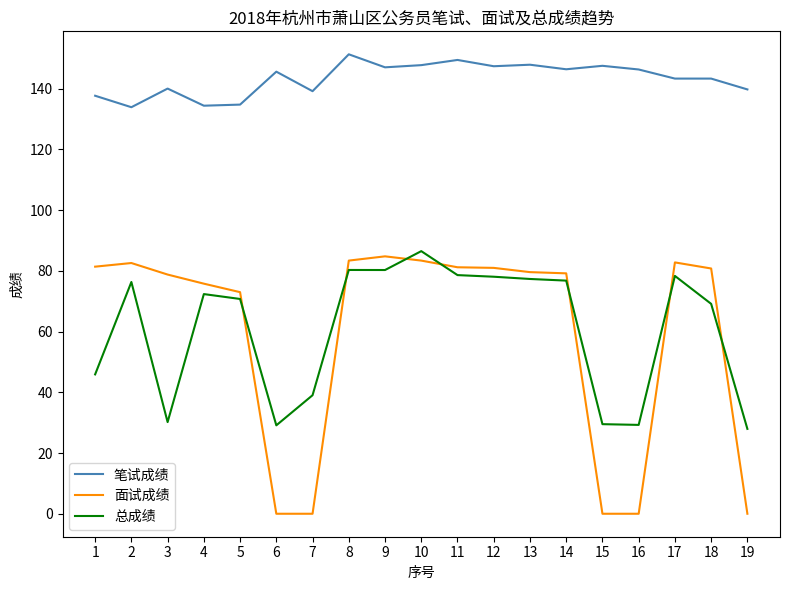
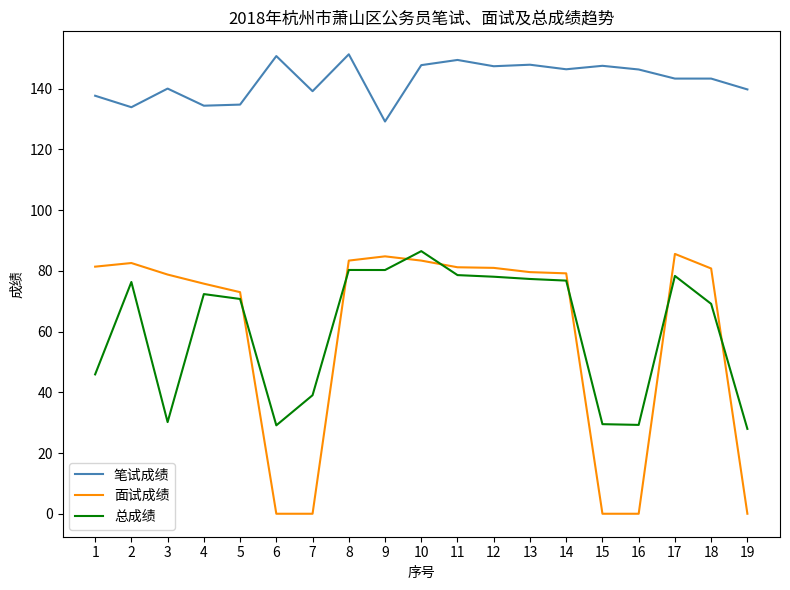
笔试成绩, 6: 146 -> 151
笔试成绩, 9: 147 -> 129
面试成绩, 17: 83 -> 86
